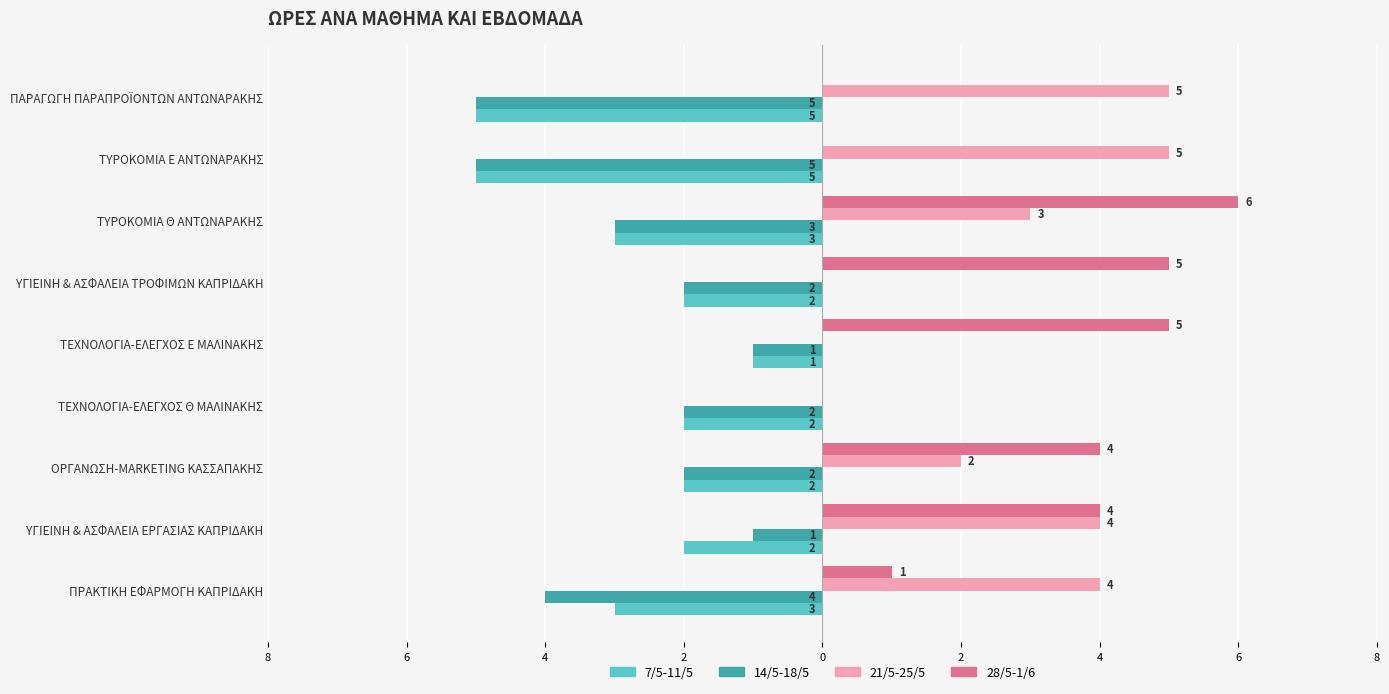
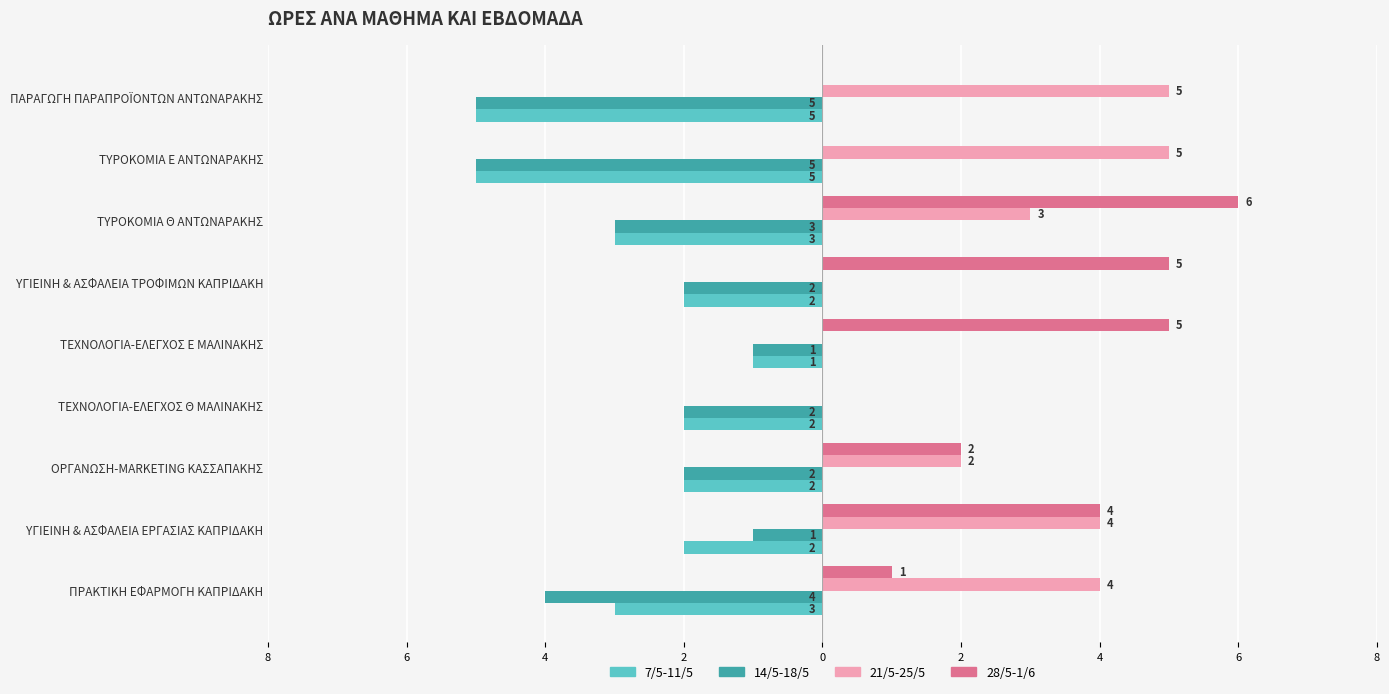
28/5-1/6, ΟΡΓΑΝΩΣΗ-MARKETING ΚΑΣΣΑΠΑΚΗΣ: 4 -> 2
